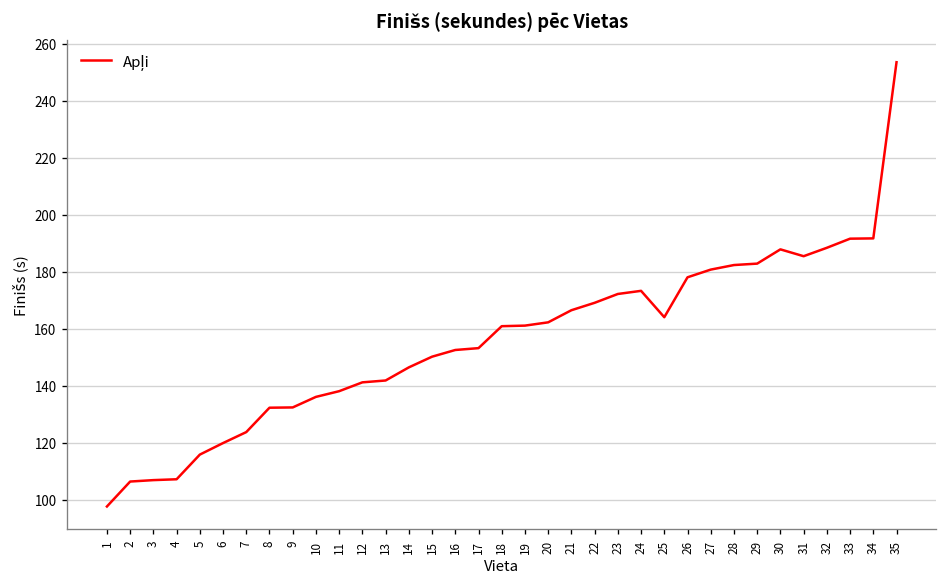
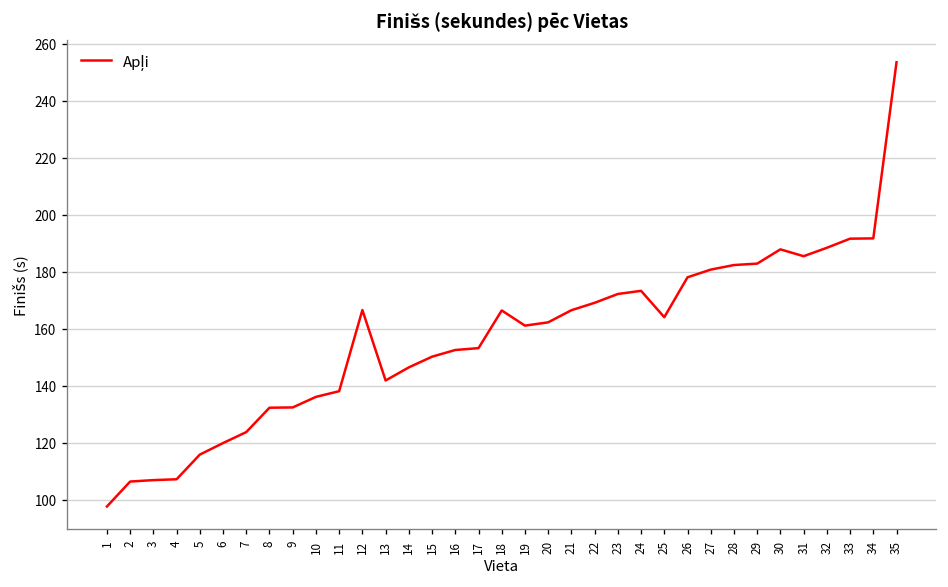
12: 141 -> 167
18: 161 -> 166
